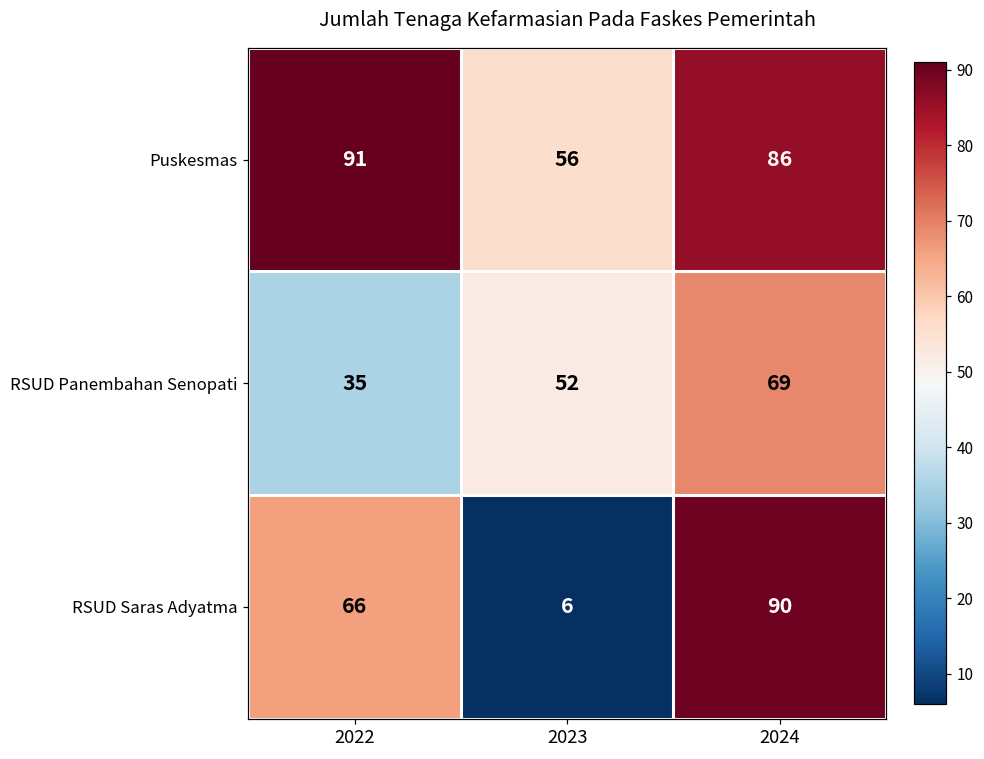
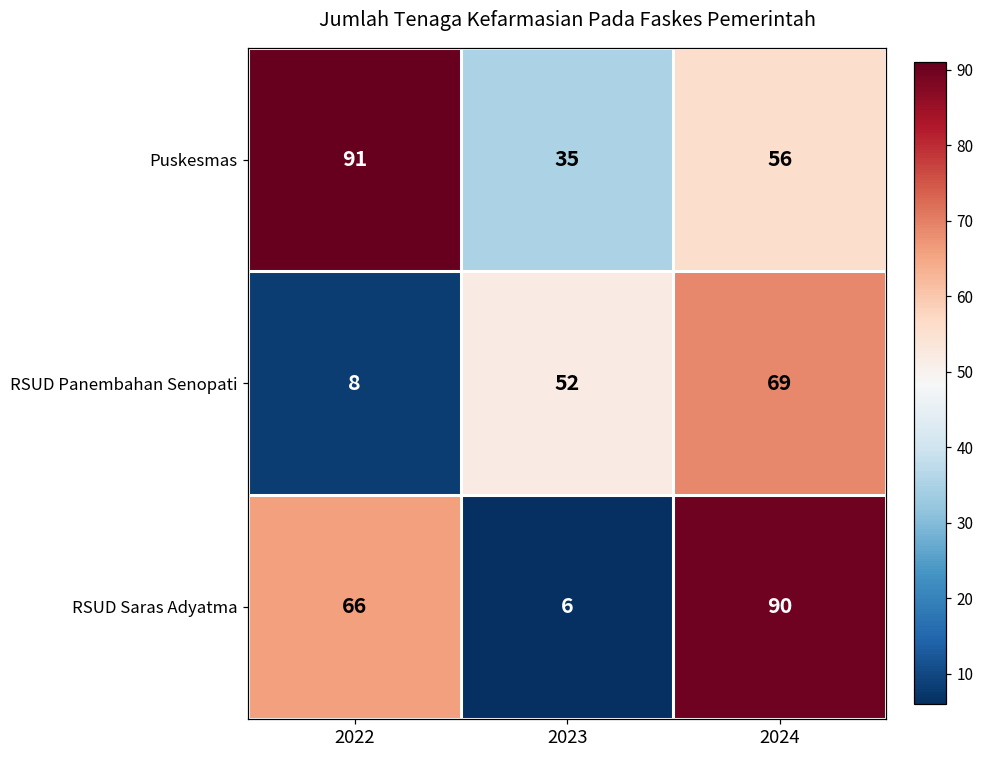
Puskesmas, 2023: 56 -> 35
Puskesmas, 2024: 86 -> 56
RSUD Panembahan Senopati, 2022: 35 -> 8
